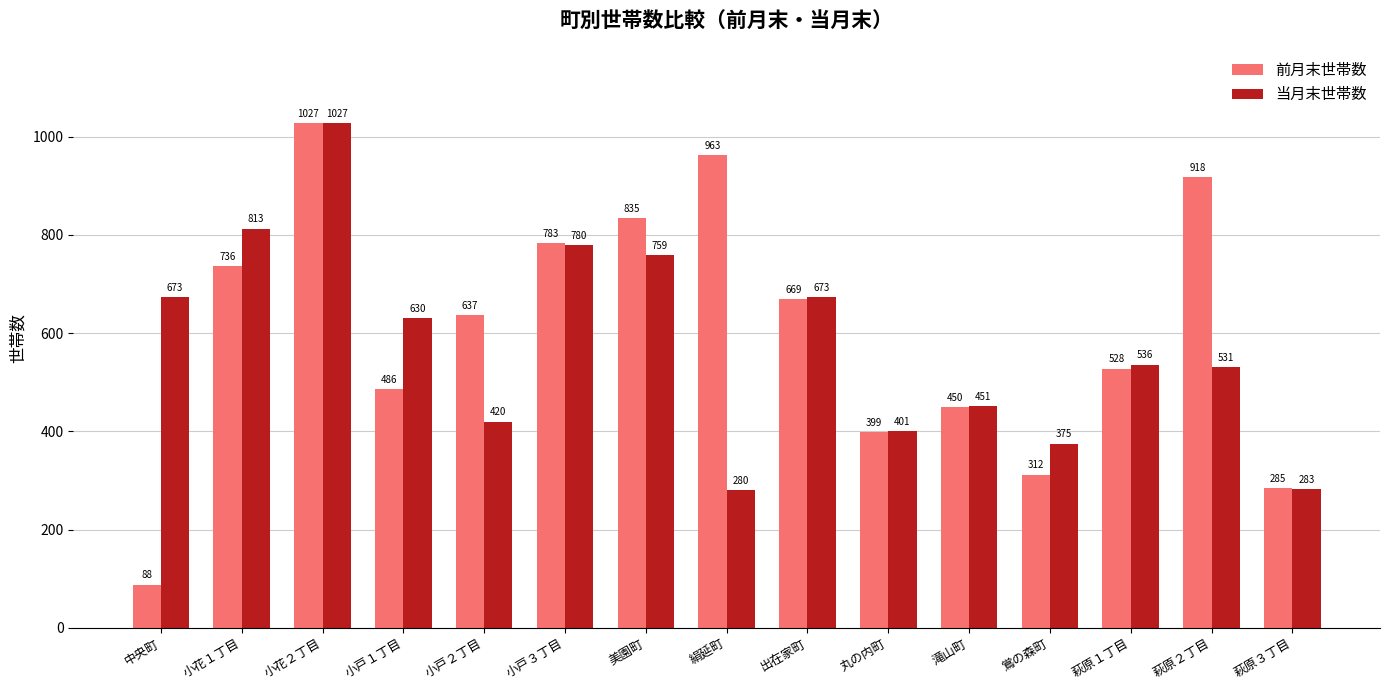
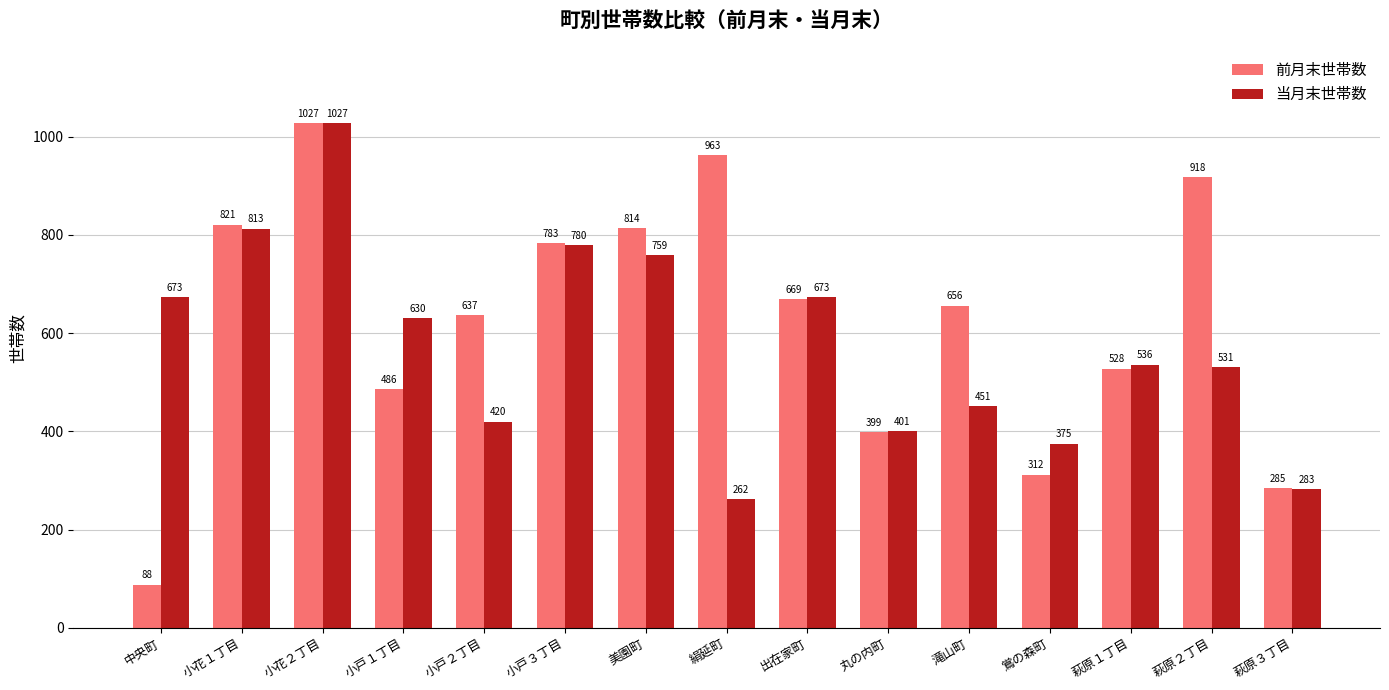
前月末世帯数, 小花１丁目: 736 -> 821
前月末世帯数, 美園町: 835 -> 814
当月末世帯数, 絹延町: 280 -> 262
前月末世帯数, 滝山町: 450 -> 656
